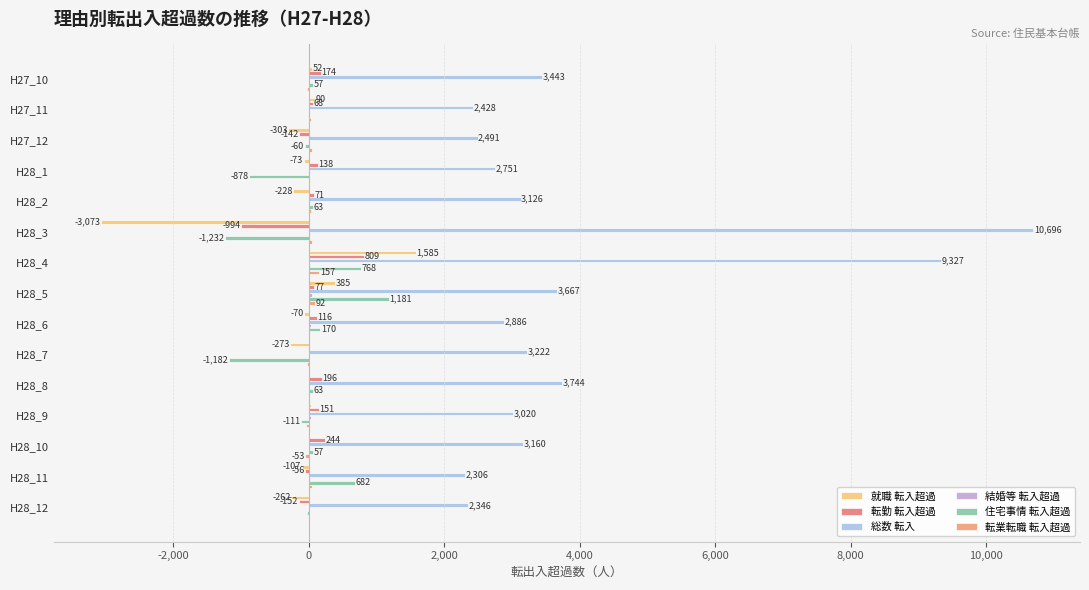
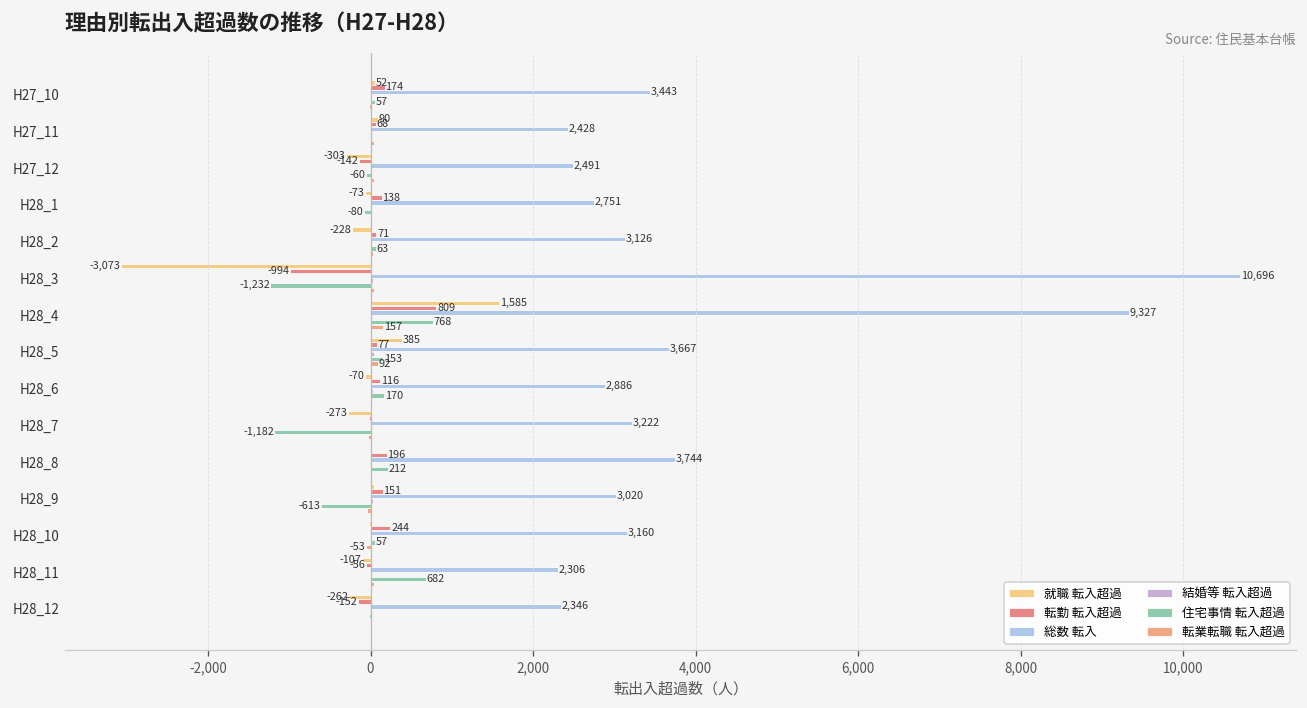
住宅事情 転入超過, H28_1: -878 -> -80
住宅事情 転入超過, H28_5: 1,181 -> 153
住宅事情 転入超過, H28_8: 63 -> 212
住宅事情 転入超過, H28_9: -111 -> -613
